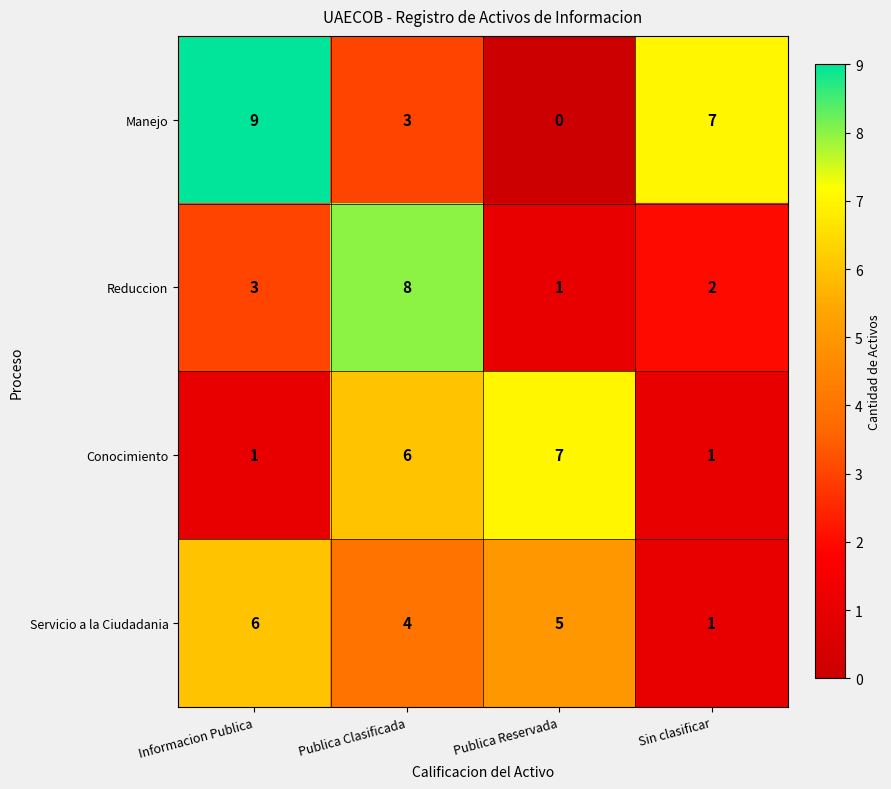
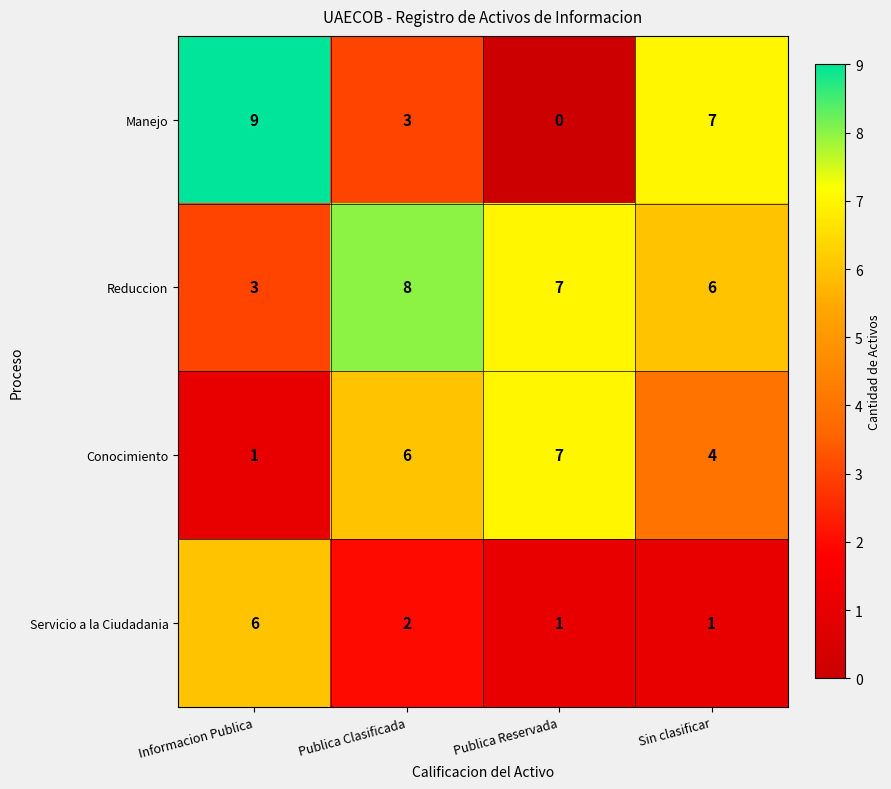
Reduccion, Publica Reservada: 1 -> 7
Reduccion, Sin clasificar: 2 -> 6
Conocimiento, Sin clasificar: 1 -> 4
Servicio a la Ciudadania, Publica Clasificada: 4 -> 2
Servicio a la Ciudadania, Publica Reservada: 5 -> 1
